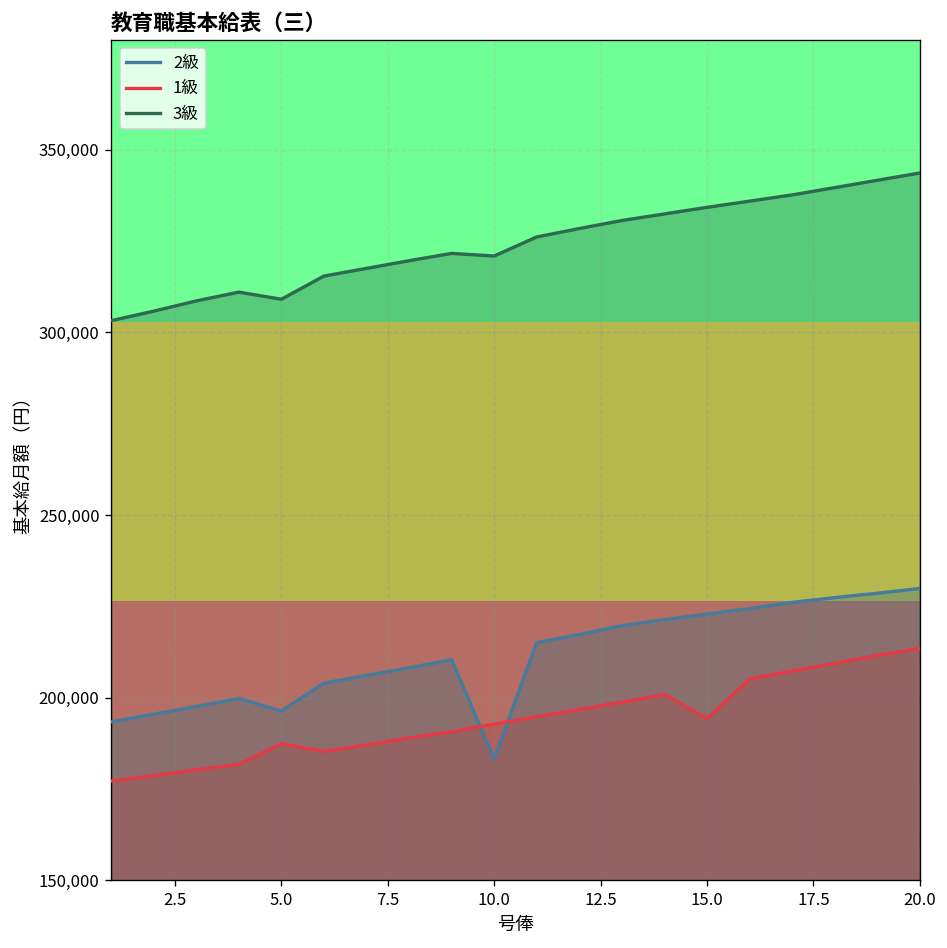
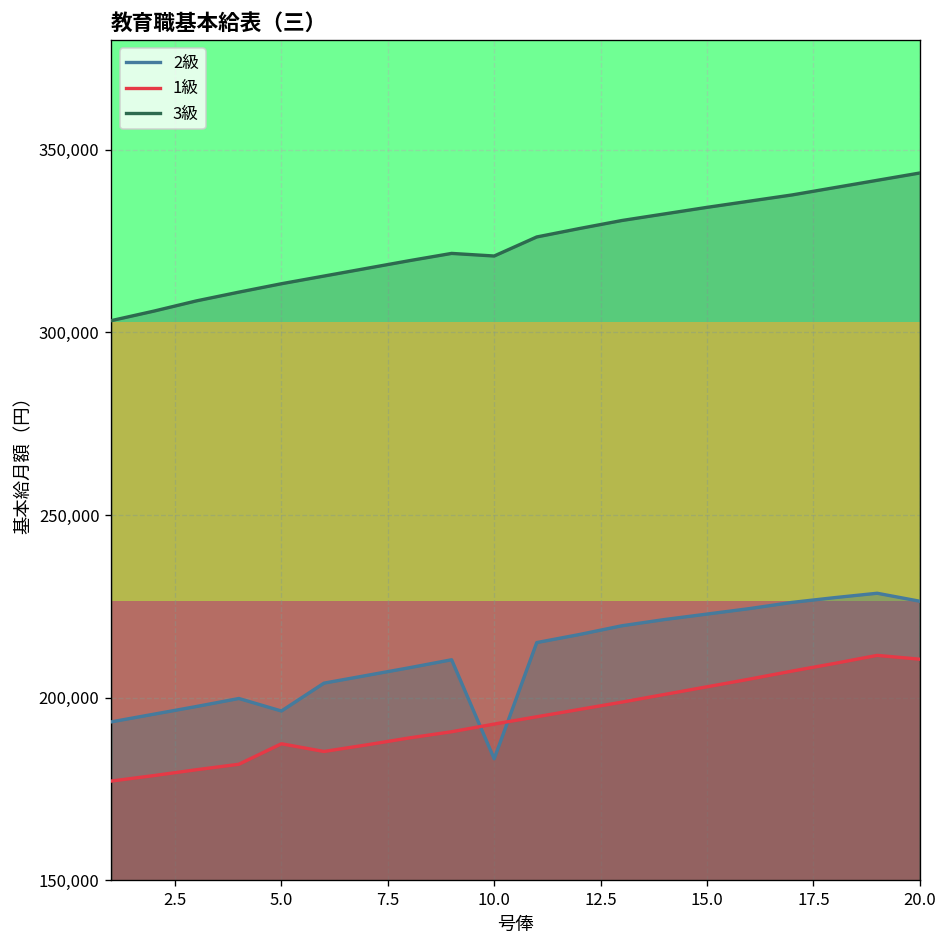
3級, 5.0: 309,000 -> 313,000
1級, 15.0: 194,000 -> 203,000
2級, 20.0: 230,000 -> 226,000
1級, 20.0: 214,000 -> 211,000
